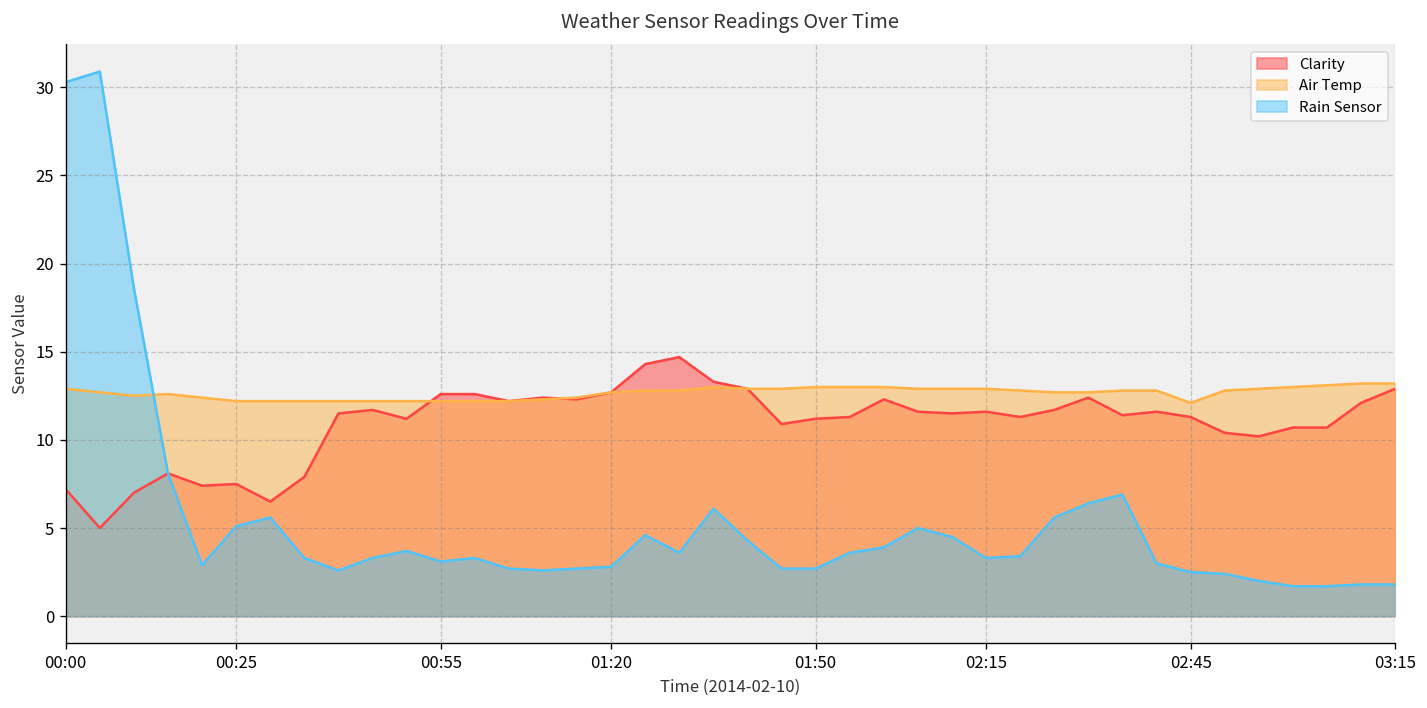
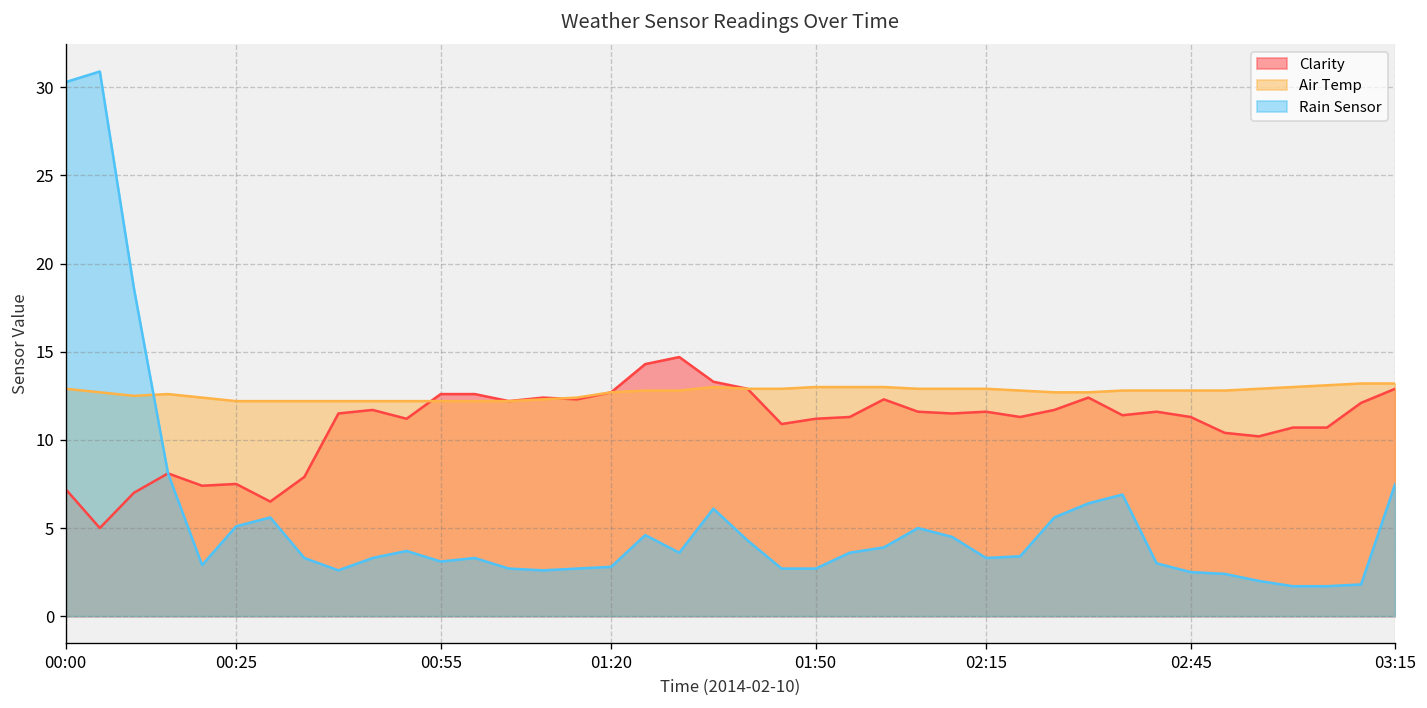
Air Temp, 02:45: 12.1 -> 12.8
Rain Sensor, 03:15: 1.8 -> 7.5
